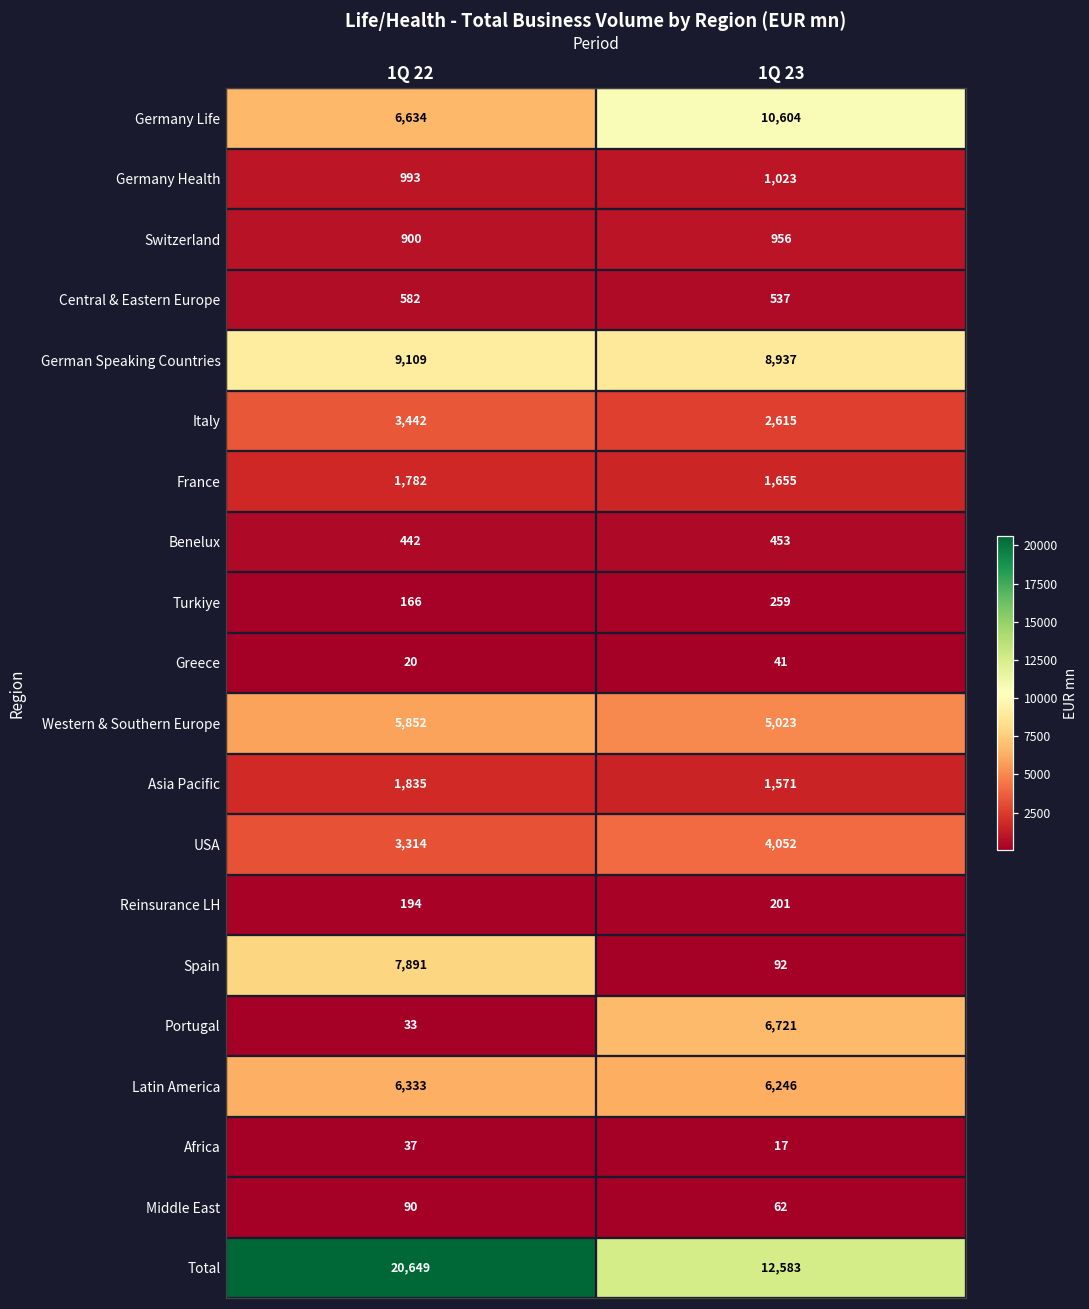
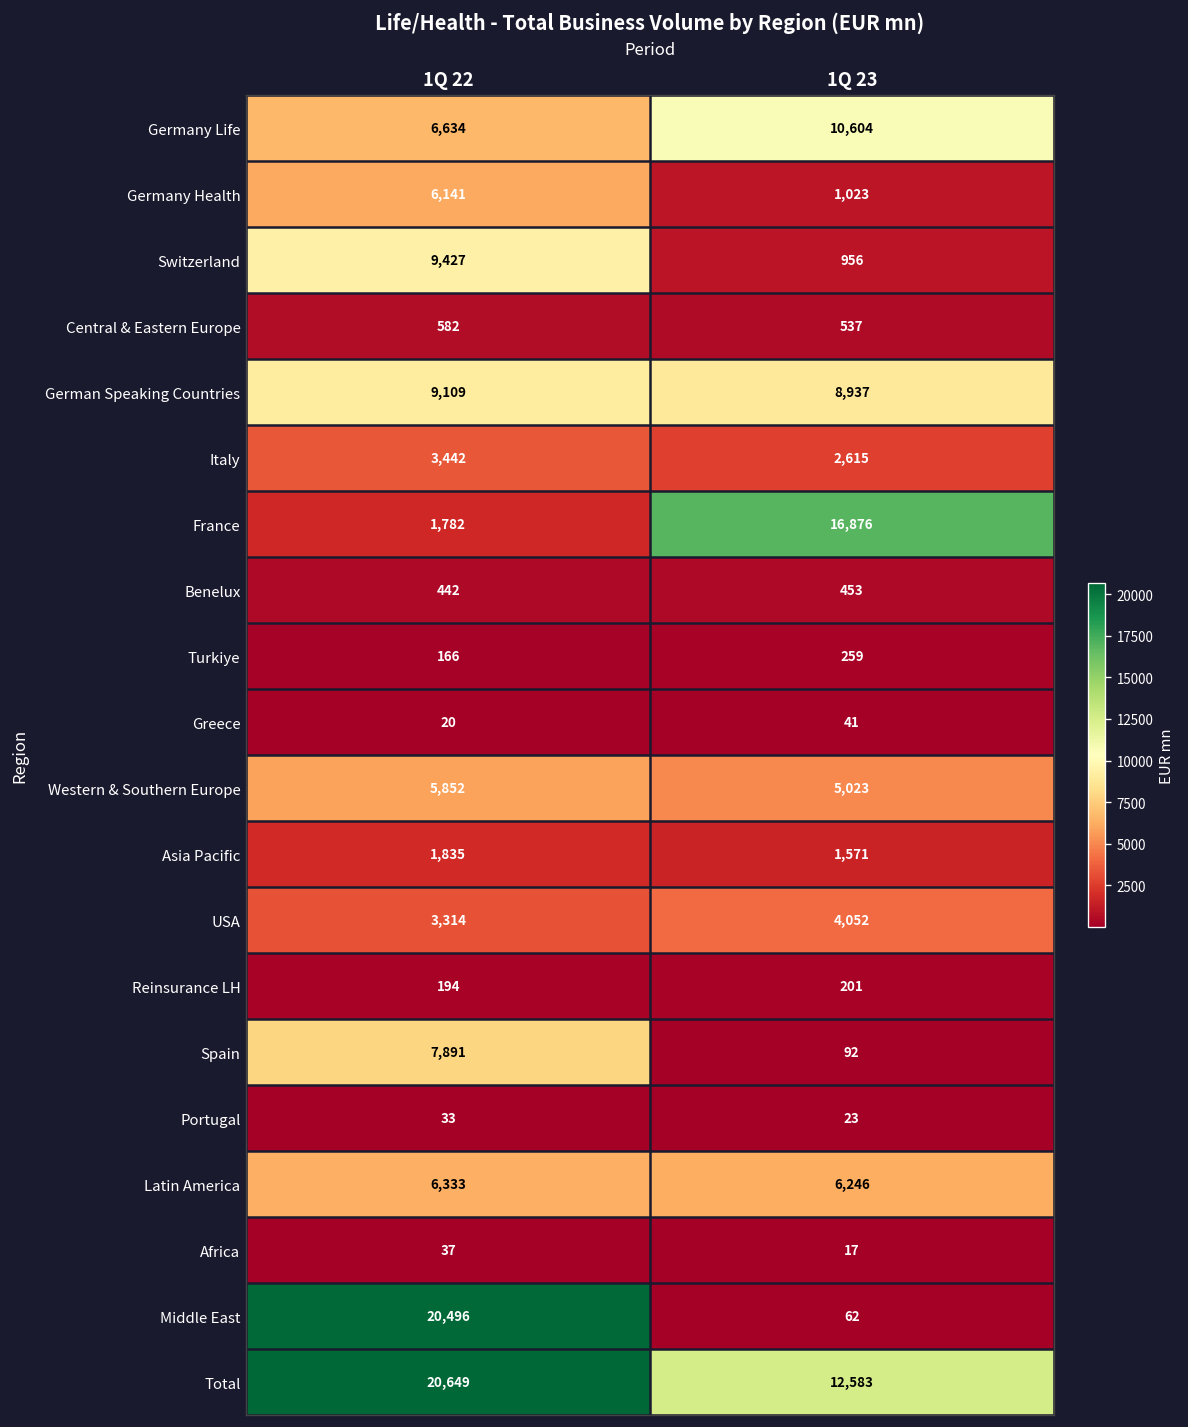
Germany Health, 1Q 22: 993 -> 6,141
Switzerland, 1Q 22: 900 -> 9,427
France, 1Q 23: 1,655 -> 16,876
Portugal, 1Q 23: 6,721 -> 23
Middle East, 1Q 22: 90 -> 20,496
